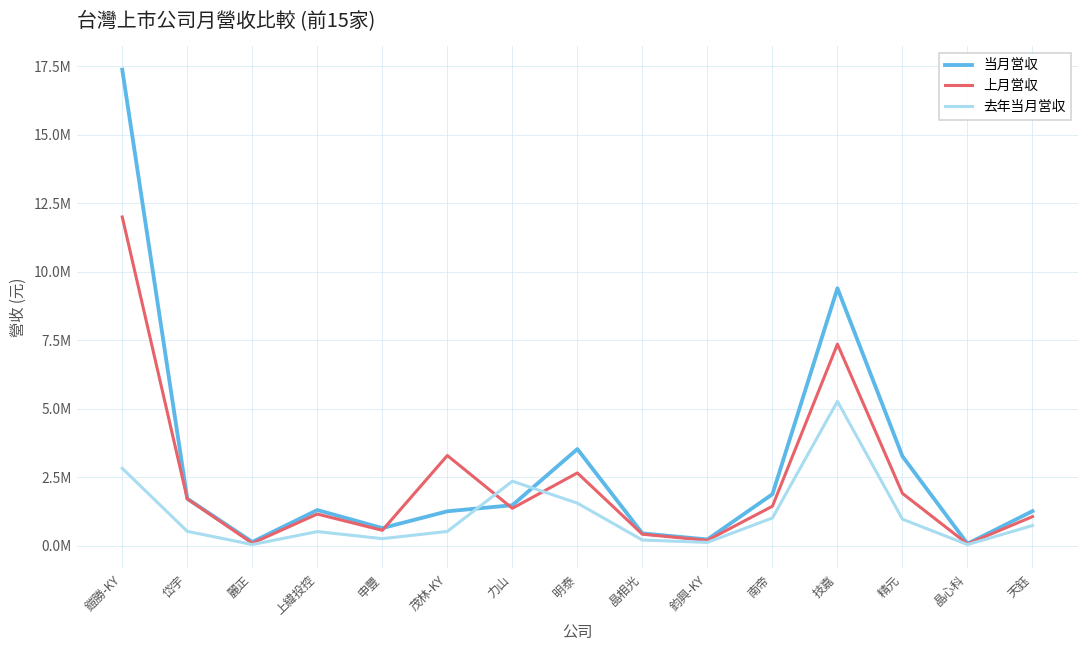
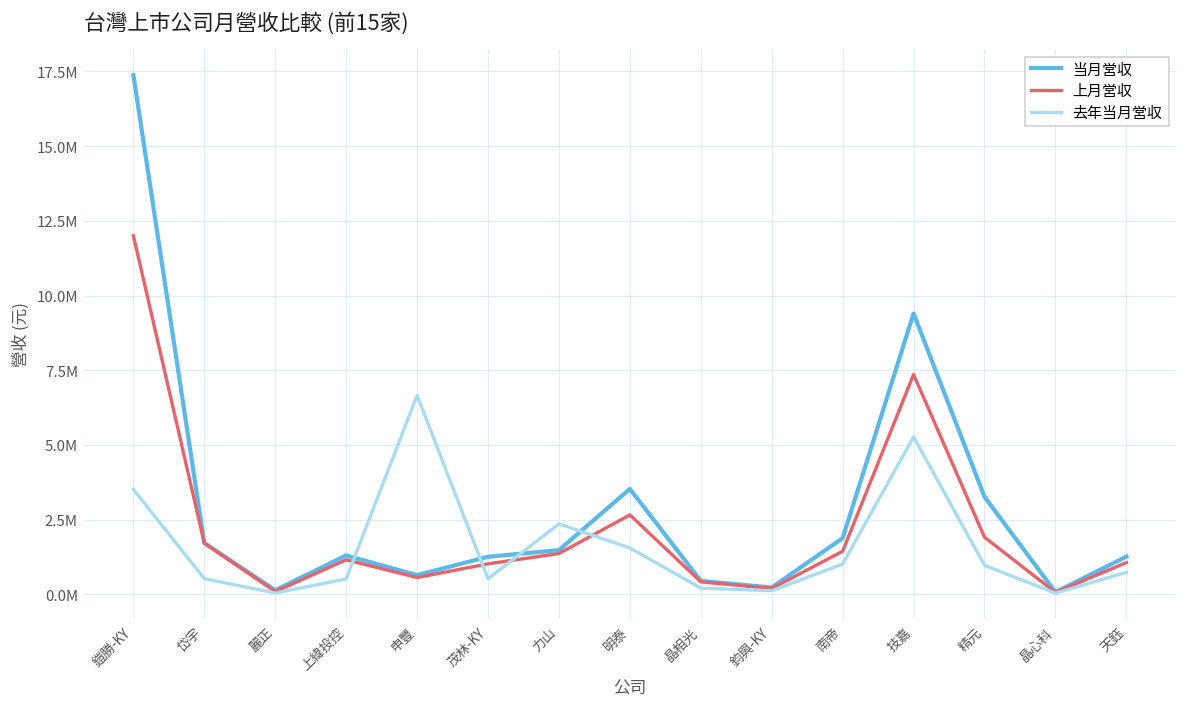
去年当月営収, 鎧勝-KY: 2800000 -> 3500000
去年当月営収, 申豐: 300000 -> 6700000
上月営収, 茂林-KY: 3300000 -> 1000000
